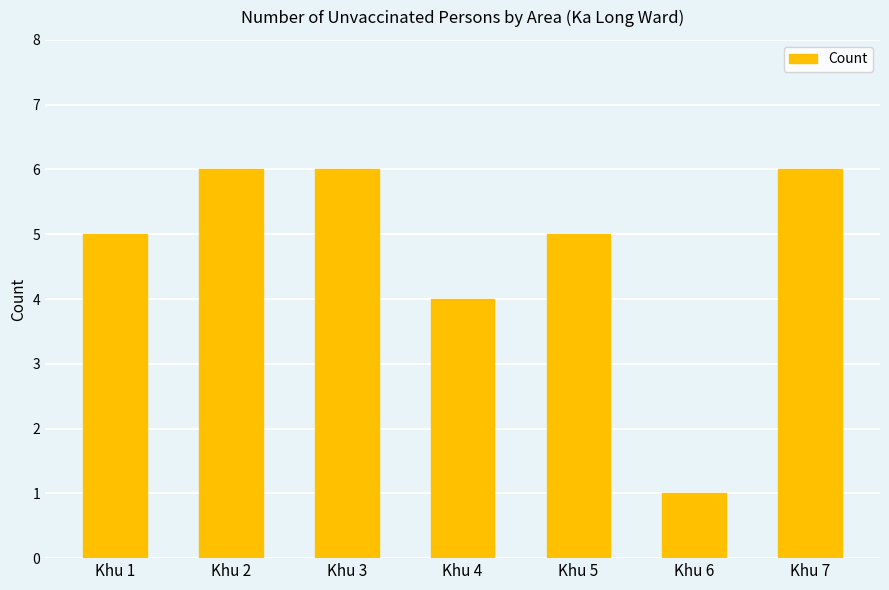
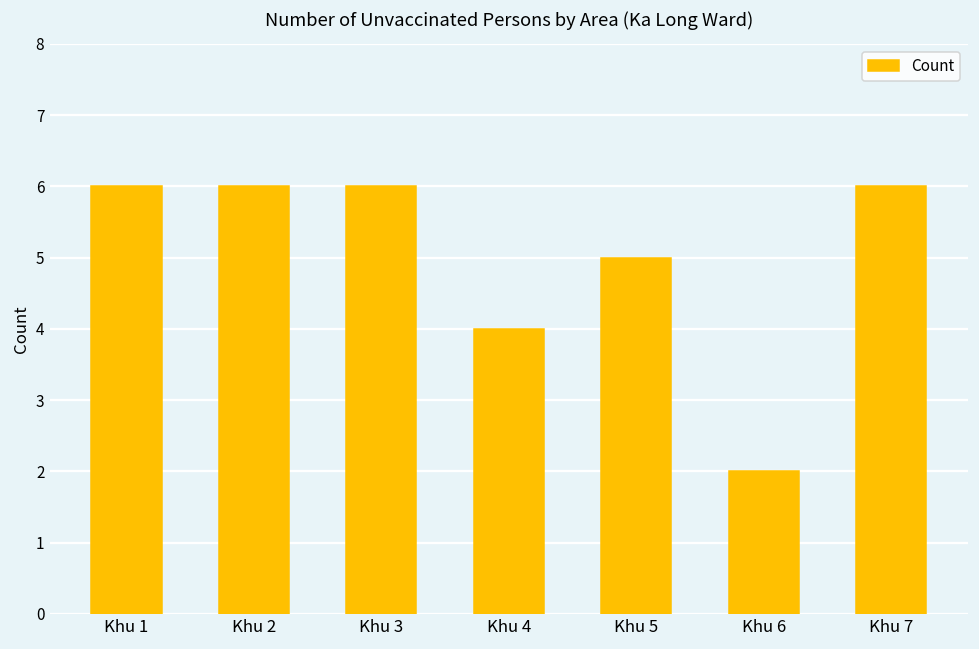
Khu 1: 5 -> 6
Khu 6: 1 -> 2
